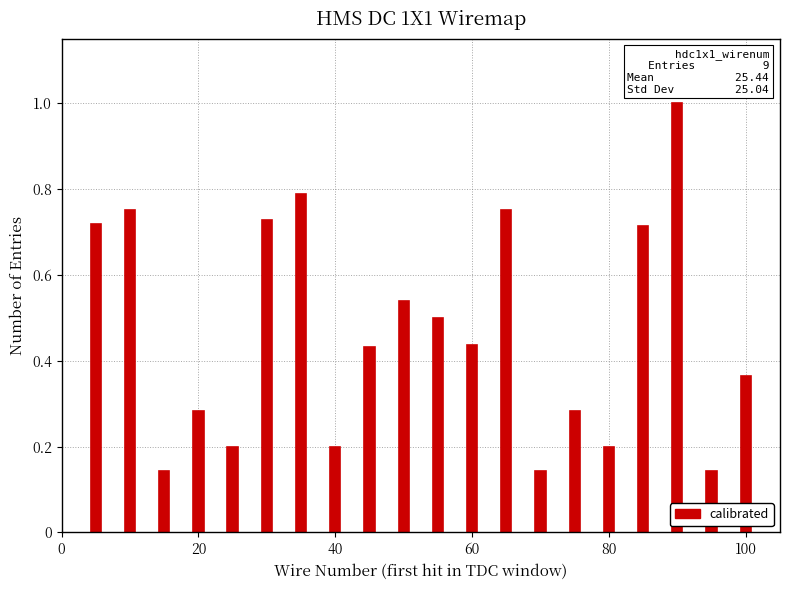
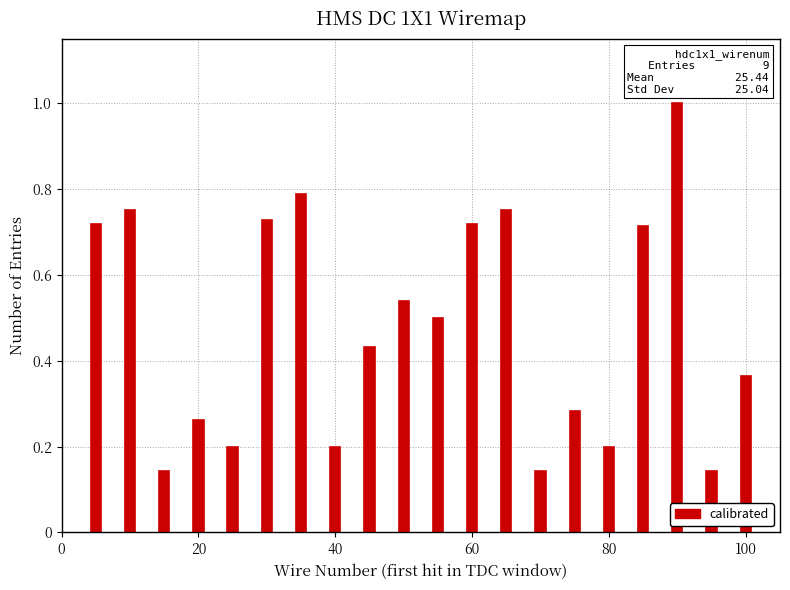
20: 0.28 -> 0.26
60: 0.44 -> 0.72
